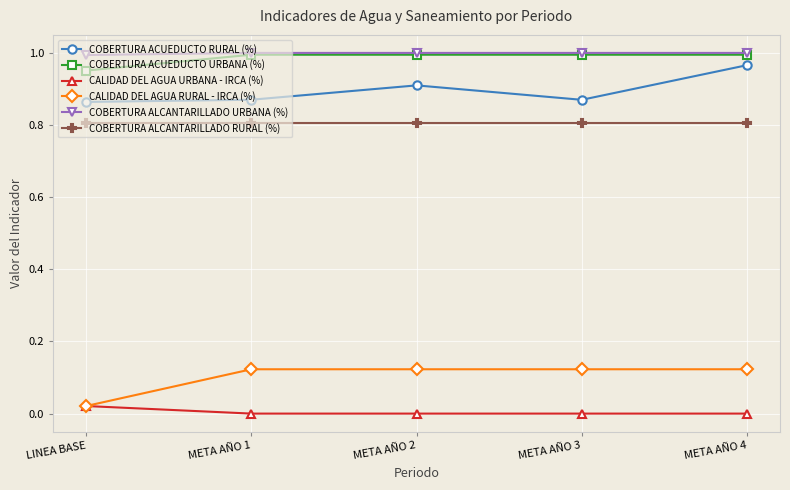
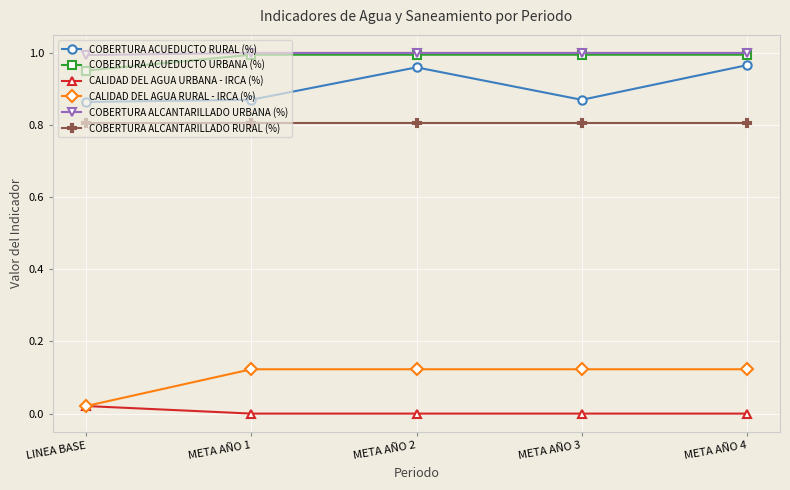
COBERTURA ACUEDUCTO RURAL (%), META AÑO 2: 0.91 -> 0.96
